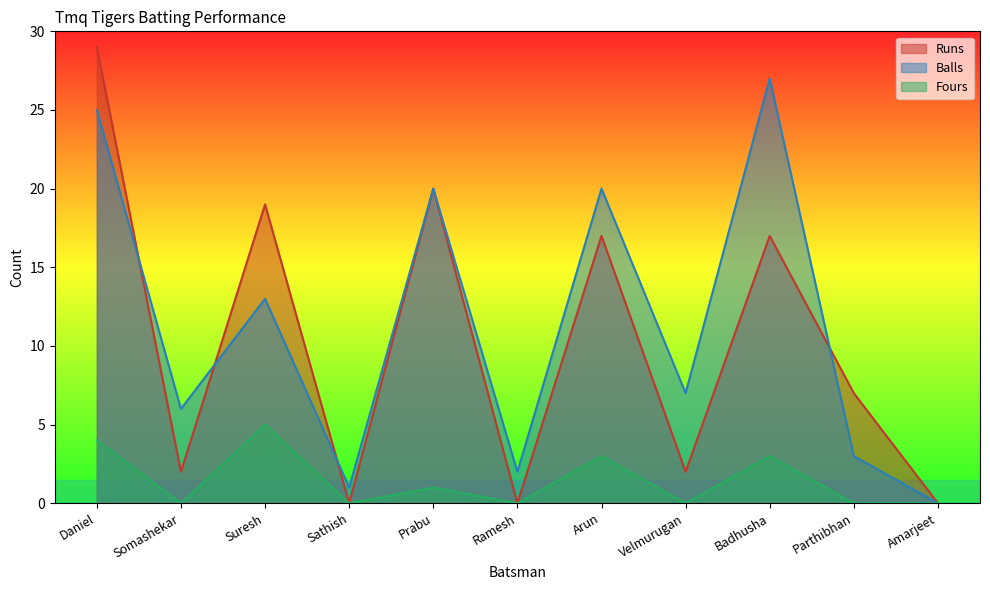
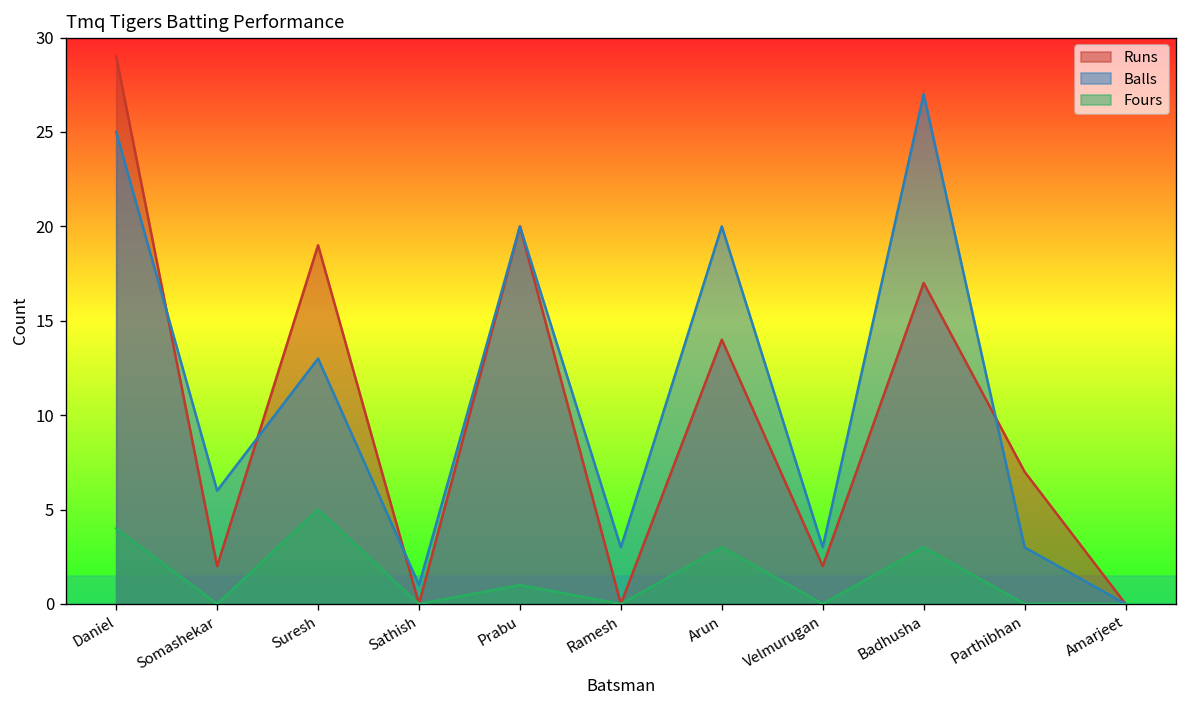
Balls, Ramesh: 2 -> 3
Runs, Arun: 17 -> 14
Balls, Velmurugan: 7 -> 3
